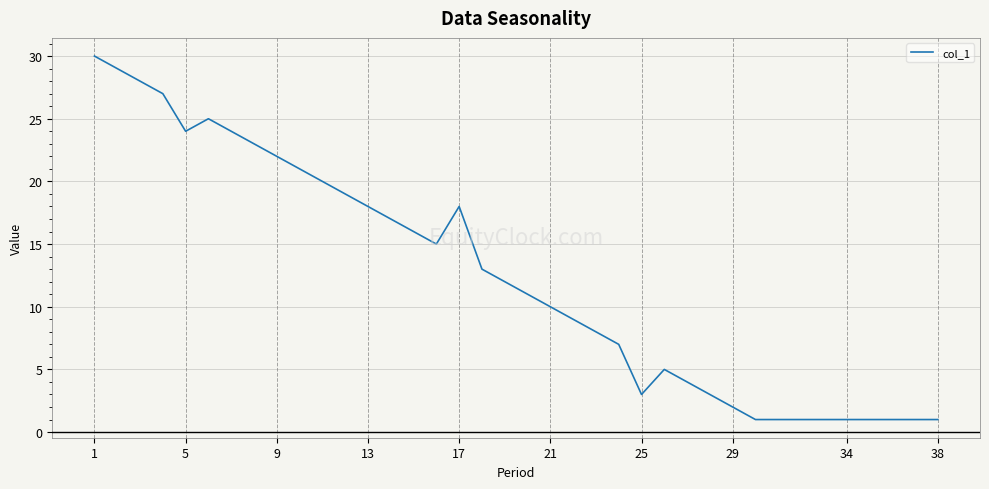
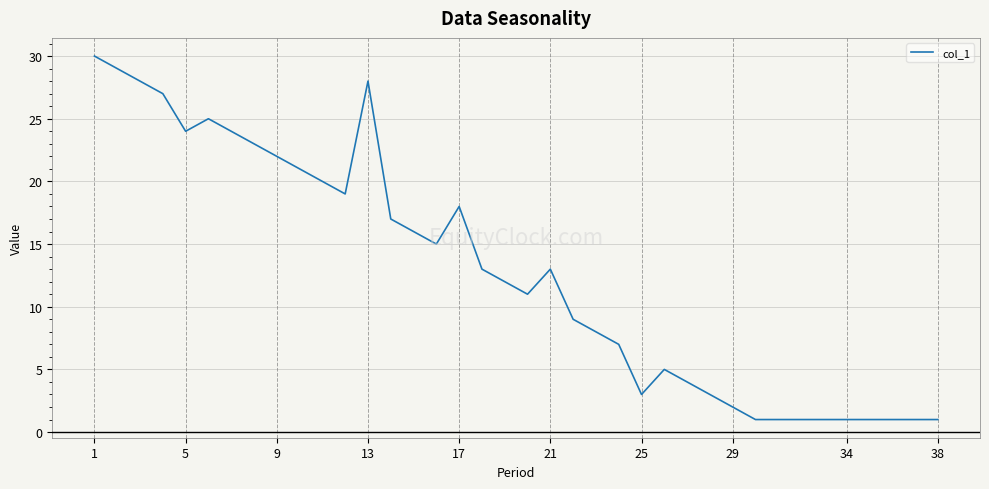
13: 18 -> 28
21: 10 -> 13
